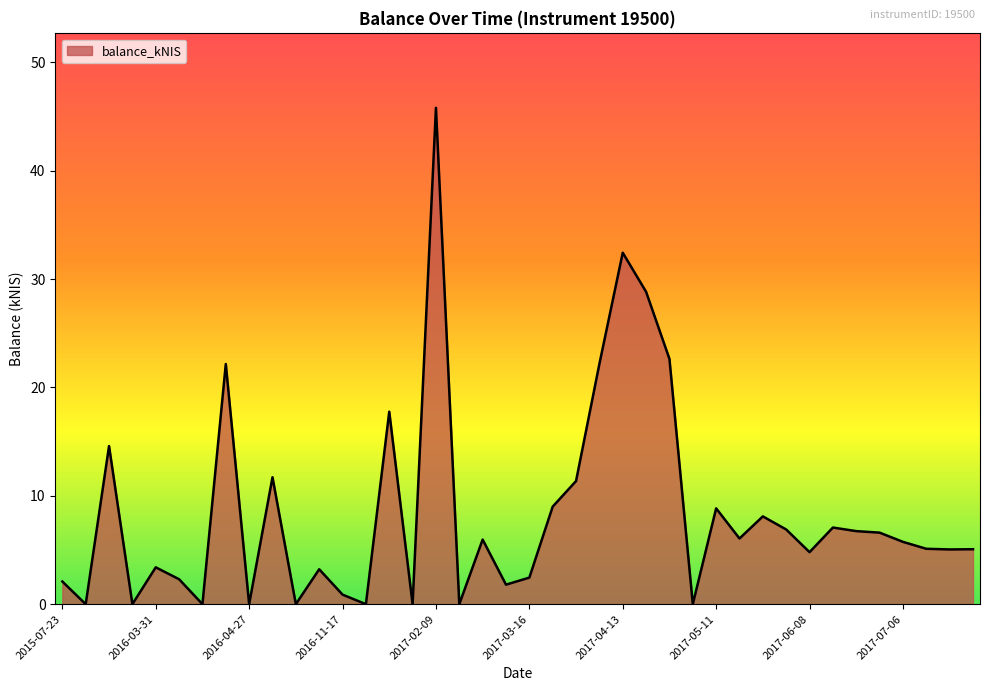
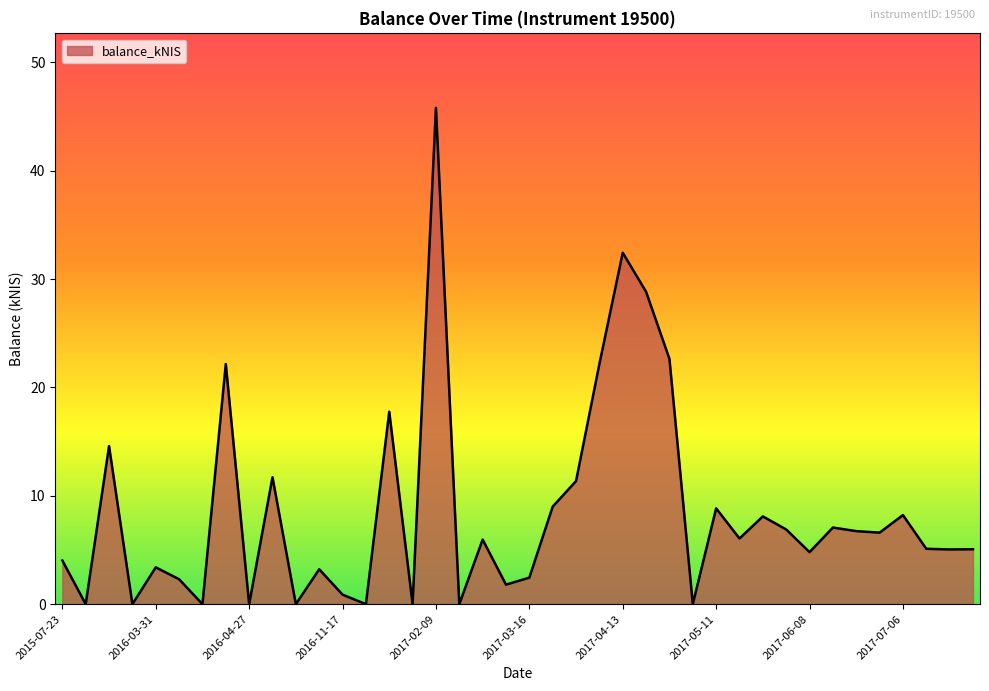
2015-07-23: 2.1 -> 4.0
2017-07-06: 5.8 -> 8.2
